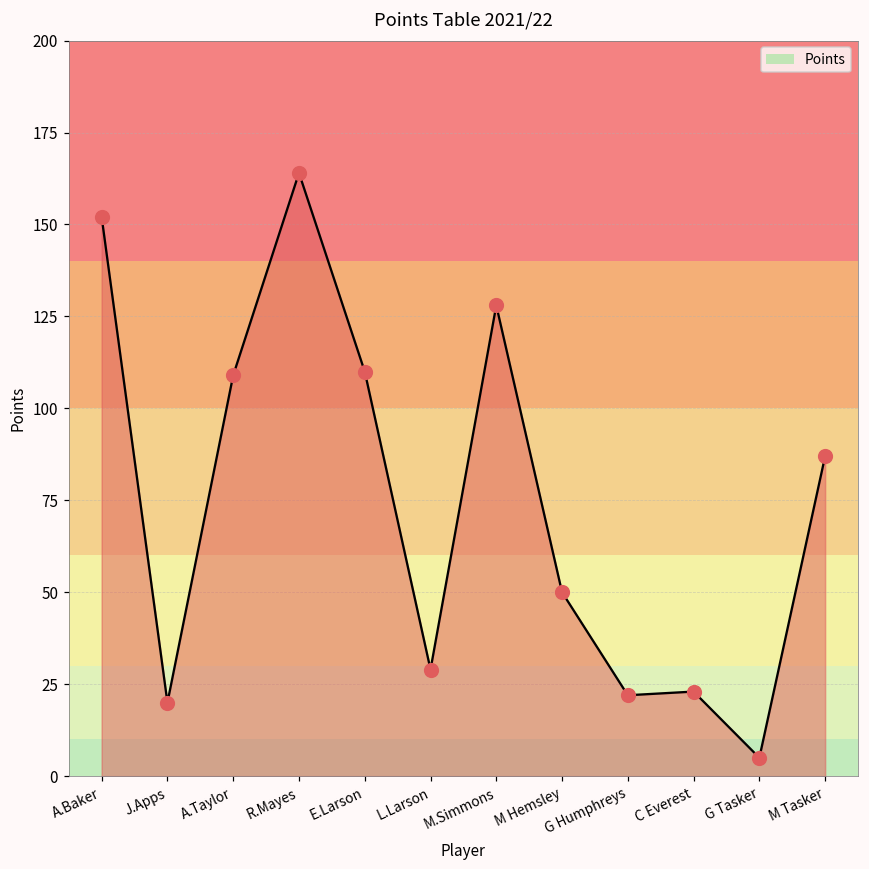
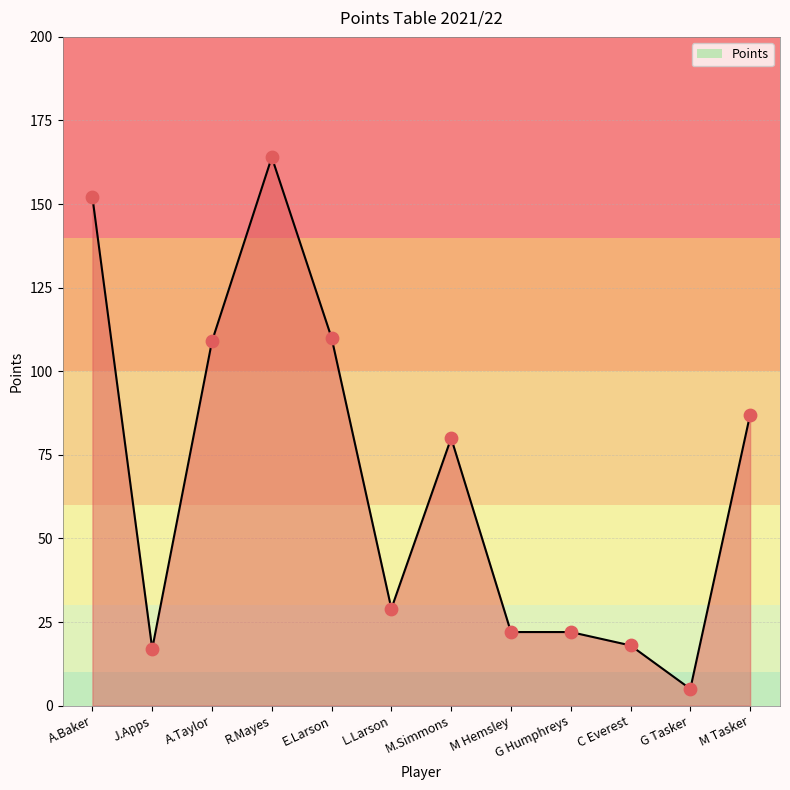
J.Apps: 20 -> 17
M.Simmons: 128 -> 80
M Hemsley: 50 -> 22
C Everest: 23 -> 18
